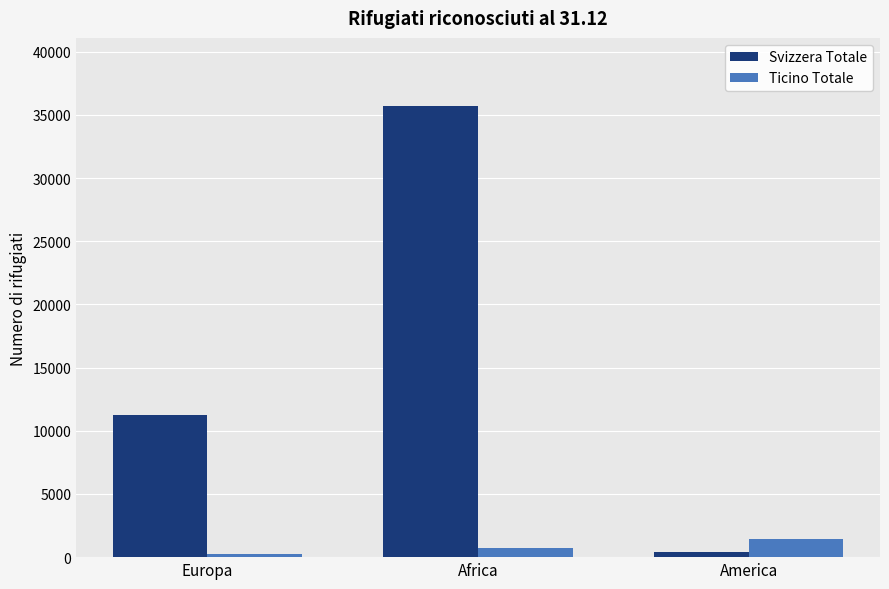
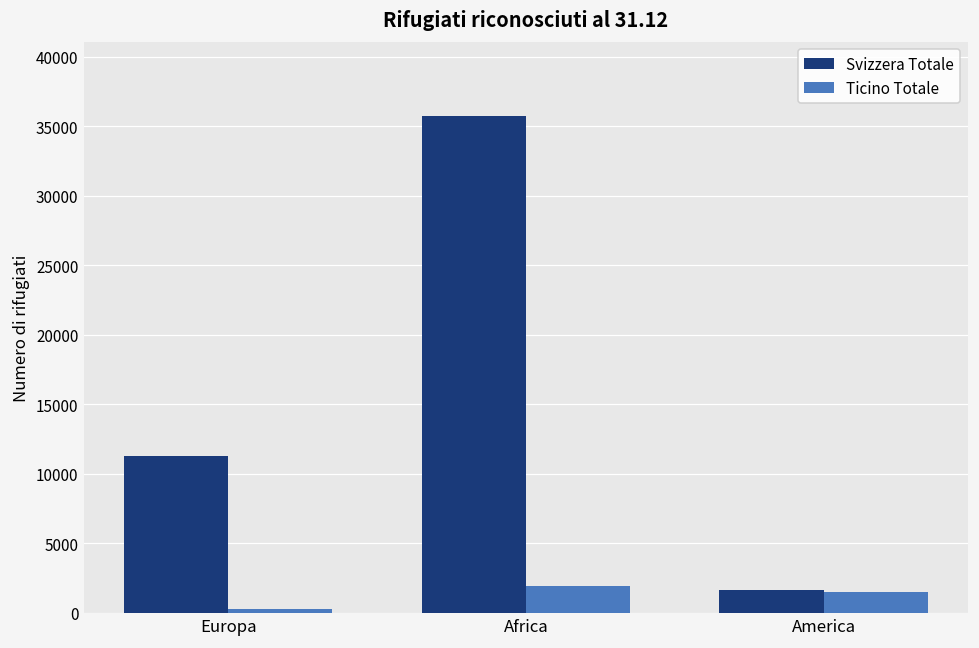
Ticino Totale, Africa: 800 -> 2000
Svizzera Totale, America: 400 -> 1700
